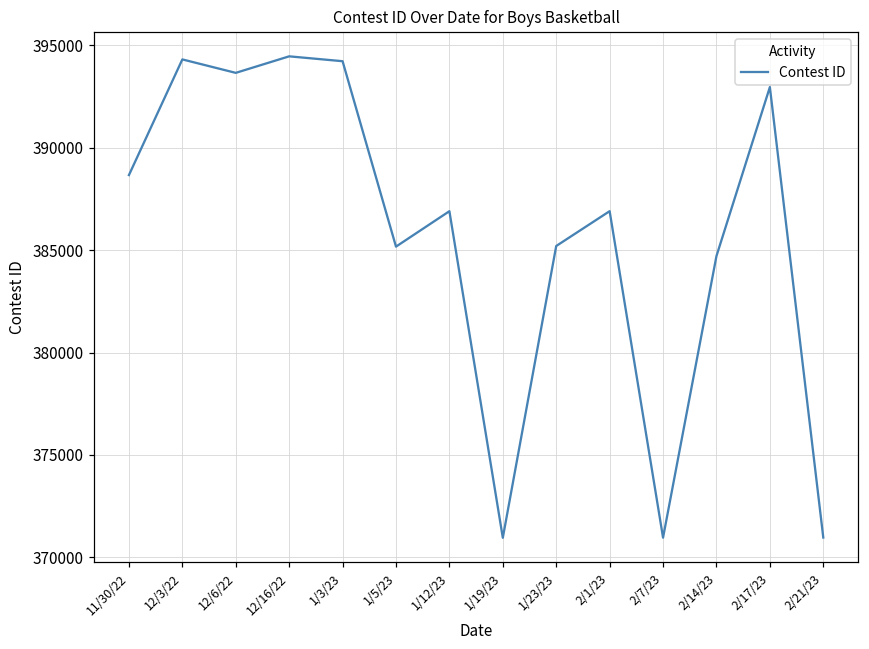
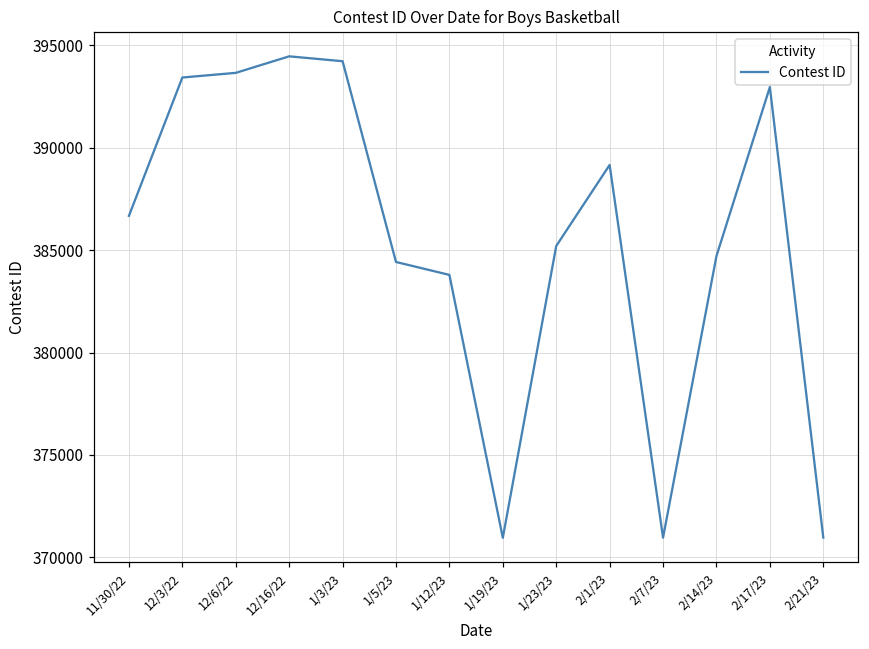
11/30/22: 388700 -> 386700
12/3/22: 394300 -> 393400
1/5/23: 385200 -> 384400
1/12/23: 386900 -> 383800
2/1/23: 386900 -> 389200
